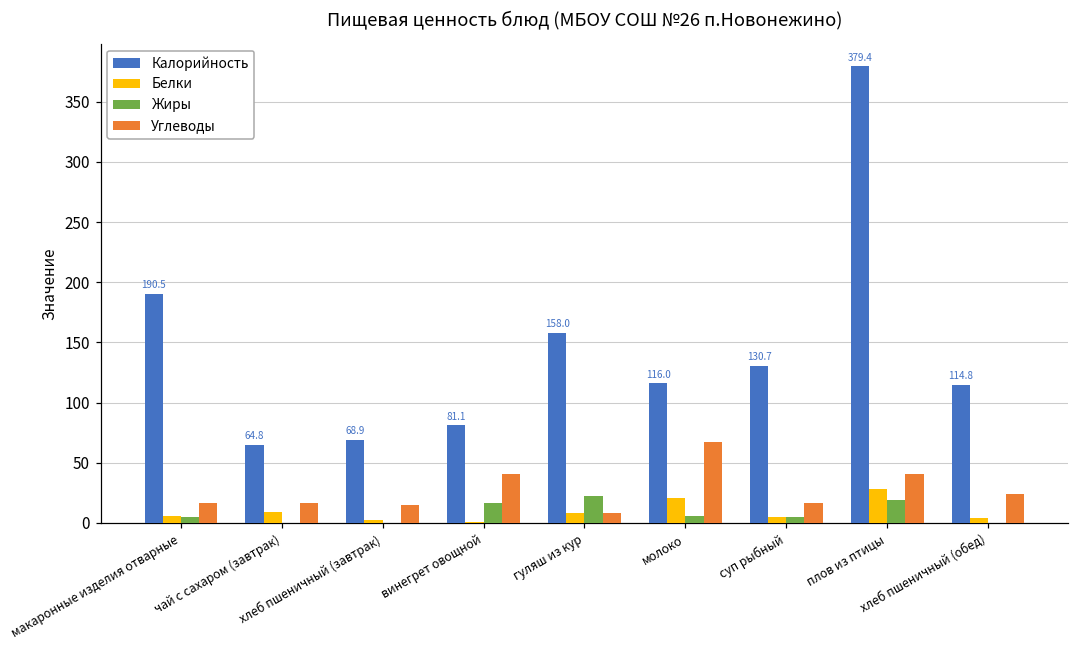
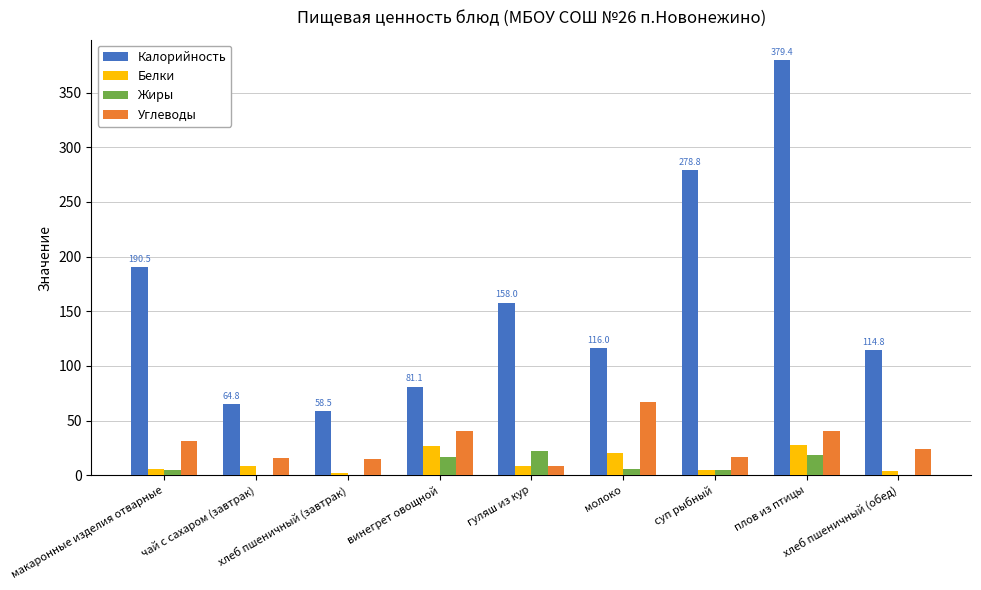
Углеводы, макаронные изделия отварные: 17 -> 31
Калорийность, хлеб пшеничный (завтрак): 68.9 -> 58.5
Белки, винегрет овощной: 1 -> 27
Калорийность, суп рыбный: 130.7 -> 278.8
